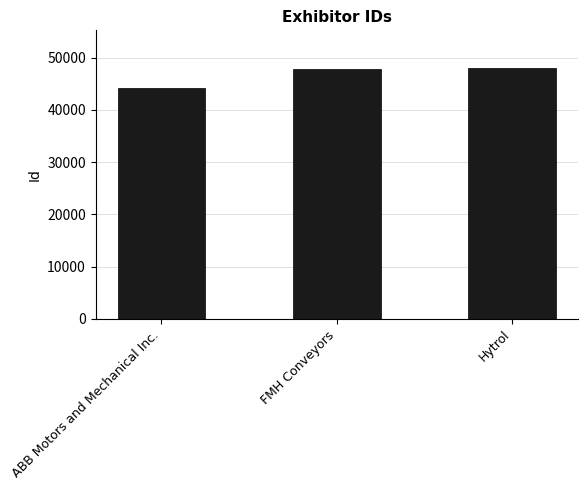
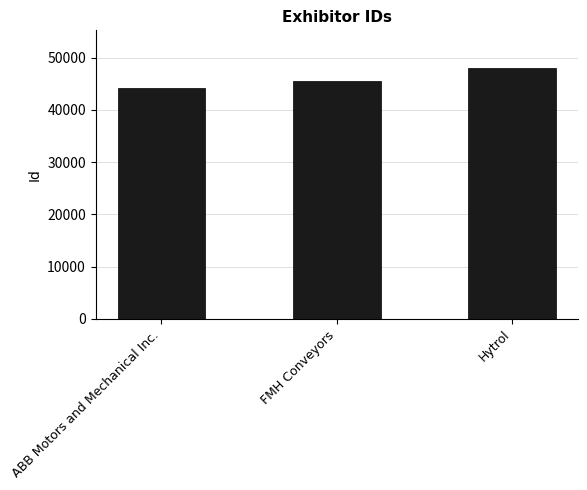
FMH Conveyors: 48000 -> 46000
